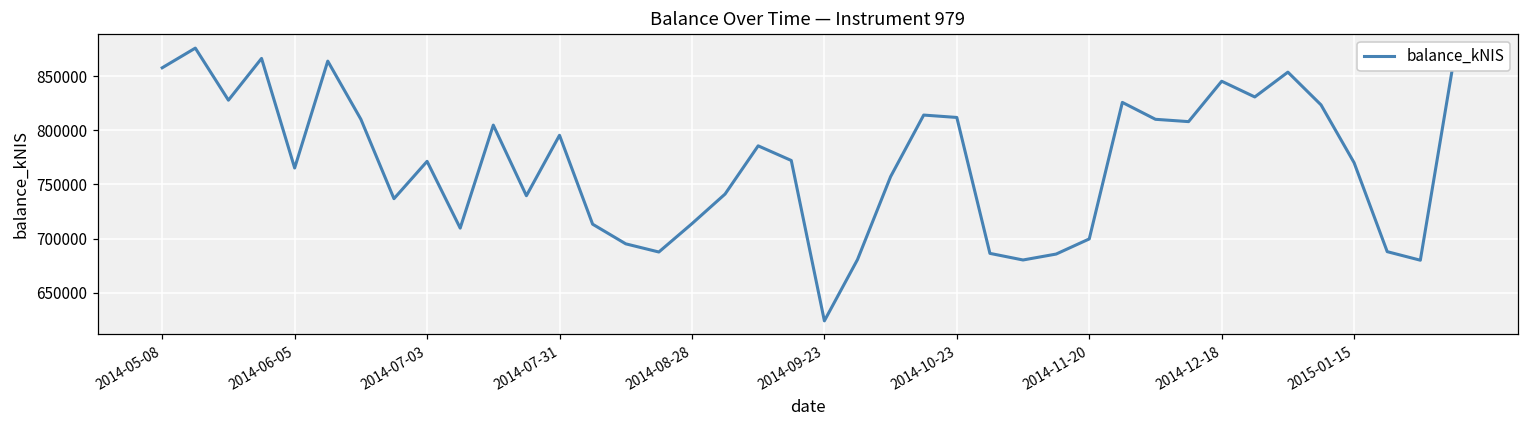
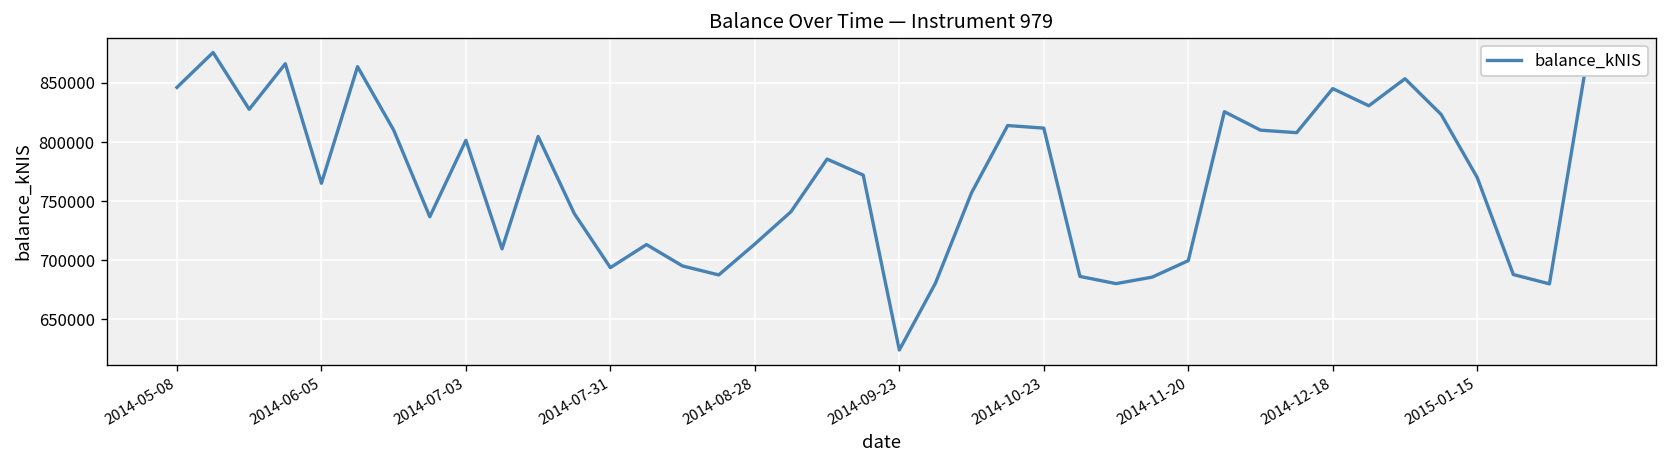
2014-05-08: 860000 -> 850000
2014-07-03: 770000 -> 800000
2014-07-31: 800000 -> 690000
